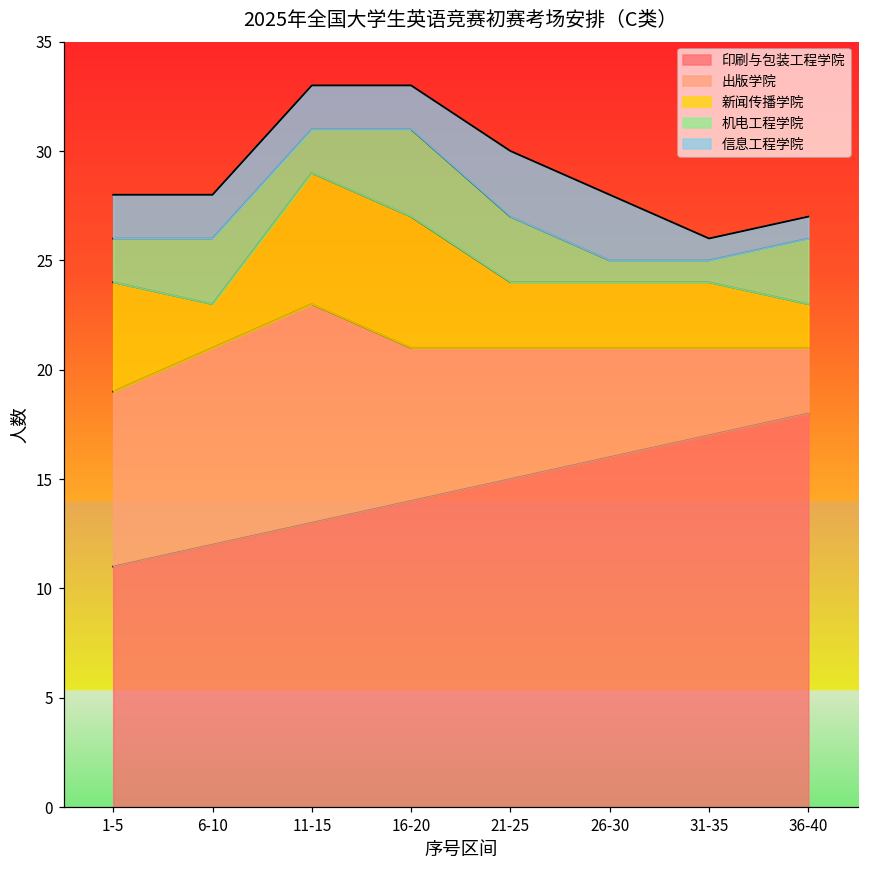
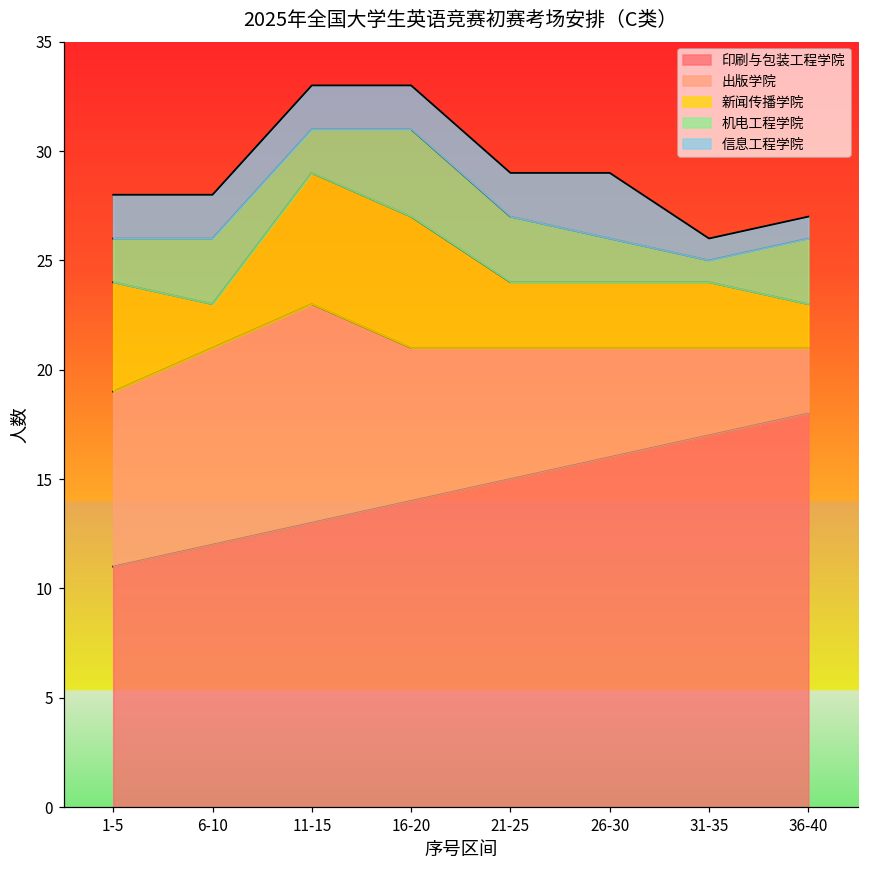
信息工程学院, 21-25: 3 -> 2
机电工程学院, 26-30: 1 -> 2
